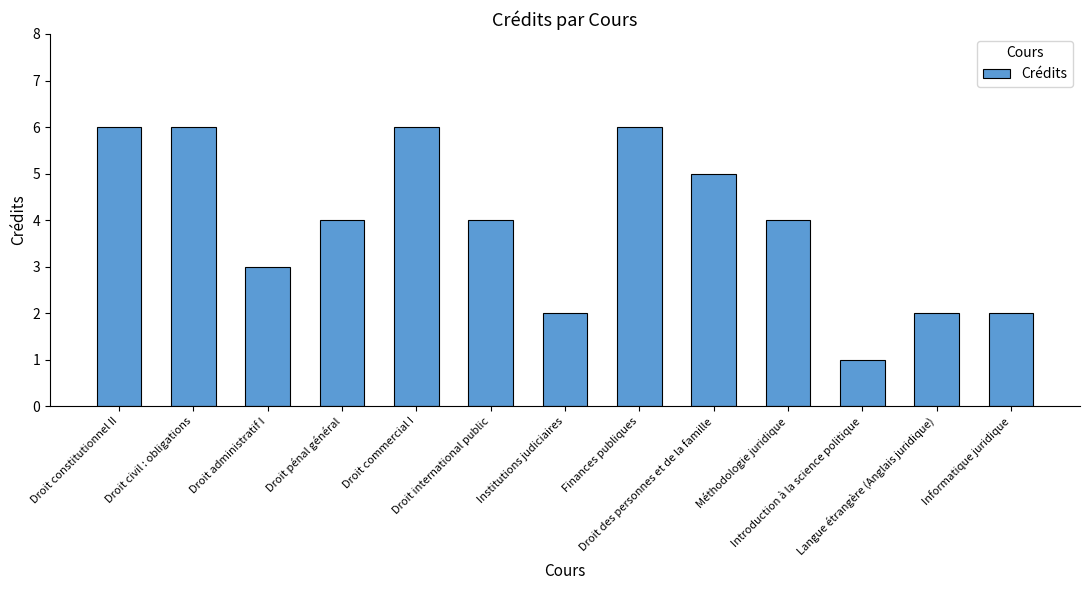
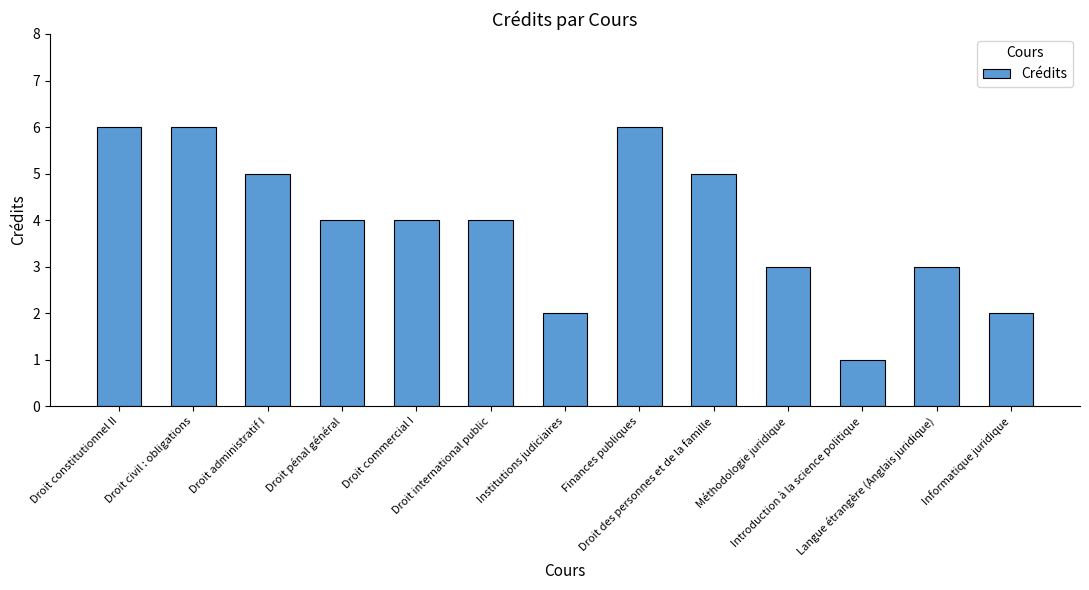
Droit administratif I: 3 -> 5
Droit commercial I: 6 -> 4
Méthodologie juridique: 4 -> 3
Langue étrangère (Anglais juridique): 2 -> 3
